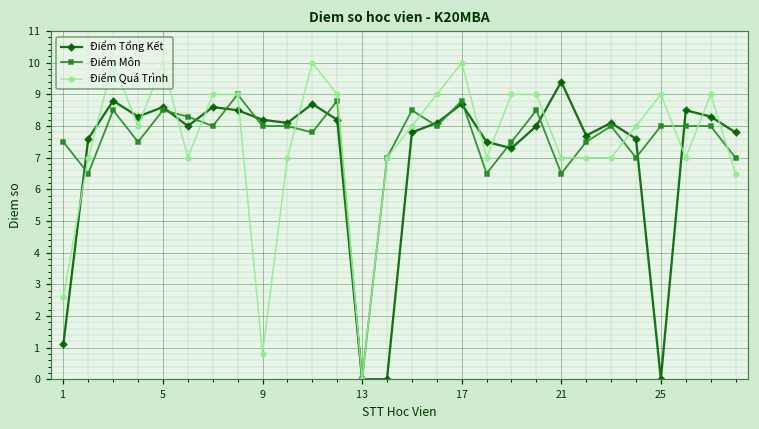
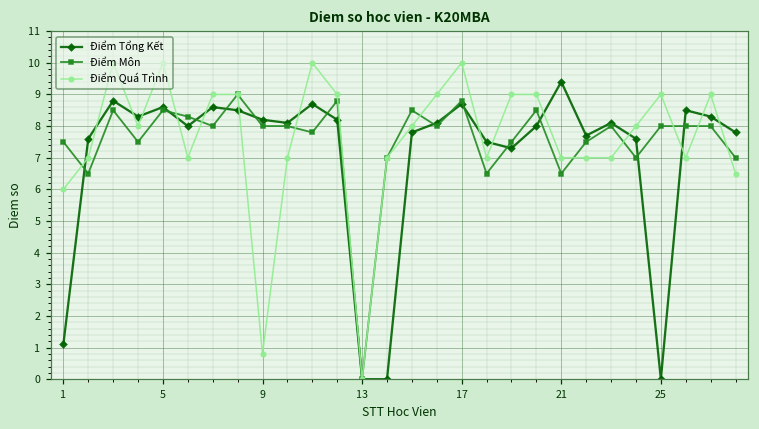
Điểm Quá Trình, 1: 2.6 -> 6.0
